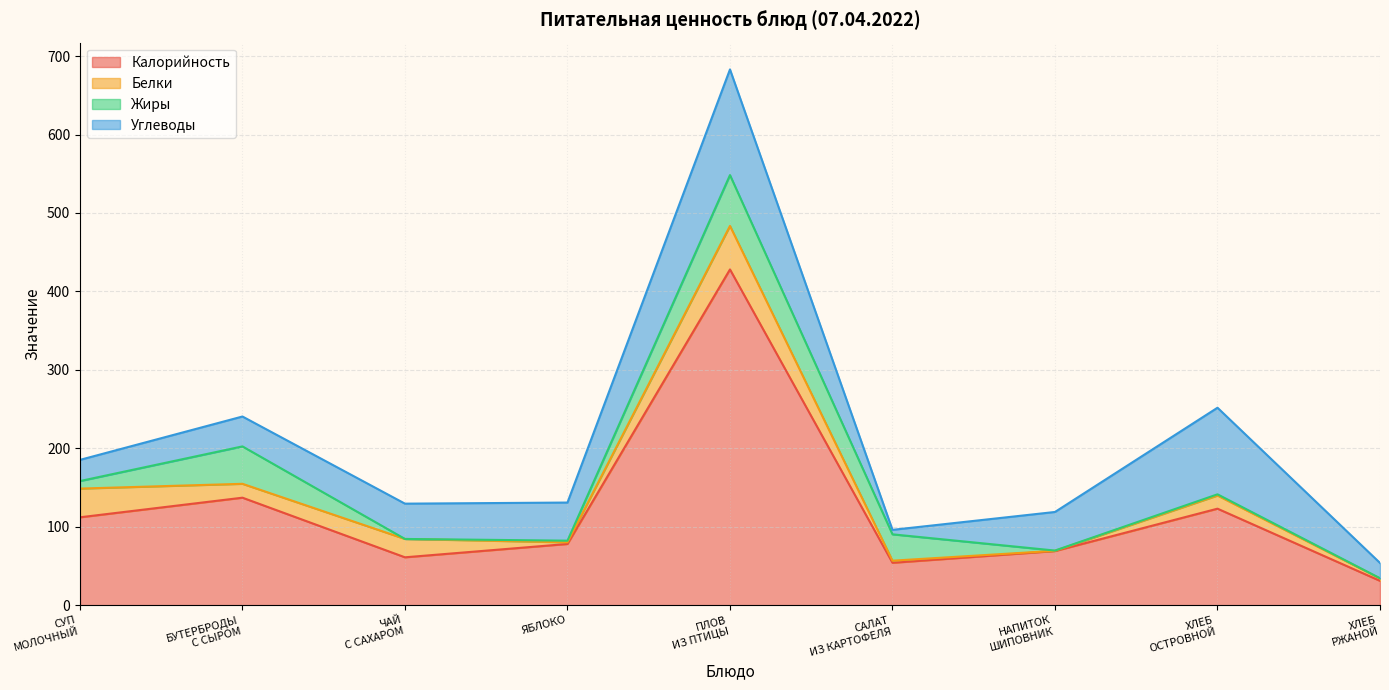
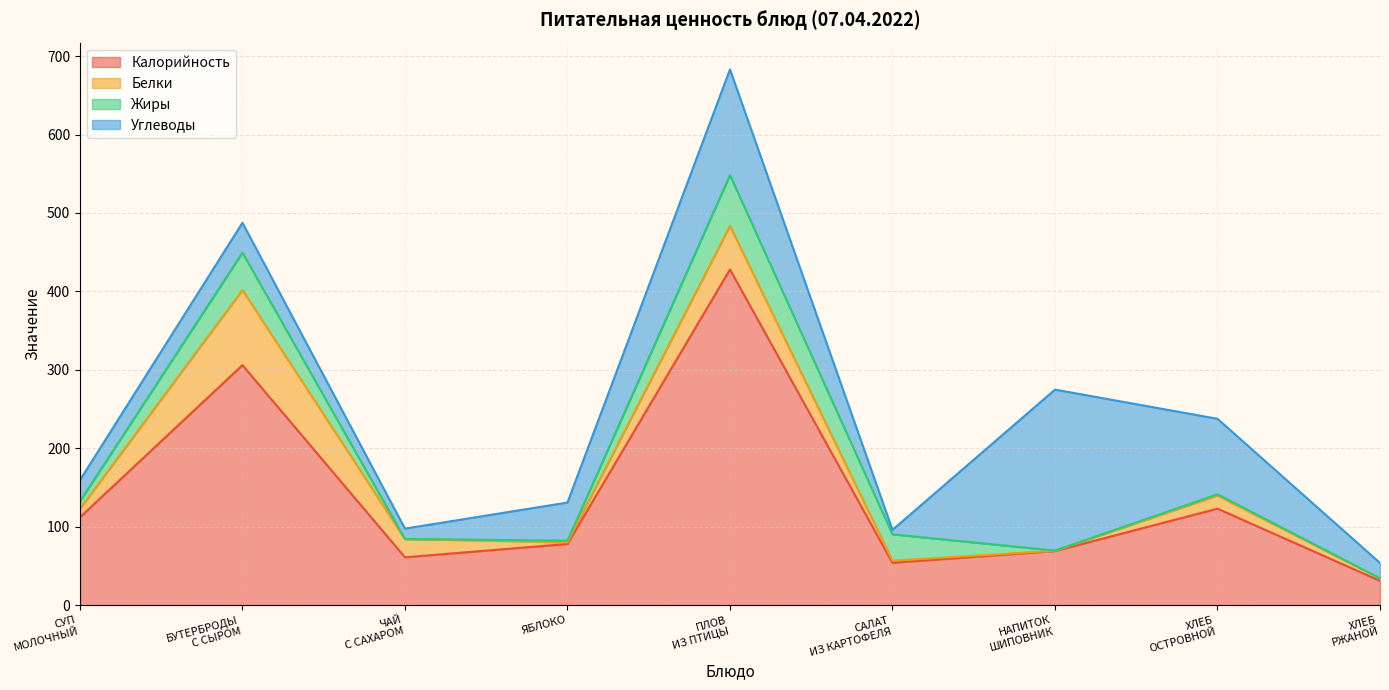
Белки, СУП МОЛОЧНЫЙ: 40 -> 10
Калорийность, БУТЕРБРОДЫ С СЫРОМ: 140 -> 310
Белки, БУТЕРБРОДЫ С СЫРОМ: 20 -> 100
Углеводы, ЧАЙ С САХАРОМ: 50 -> 10
Углеводы, НАПИТОК ШИПОВНИК: 50 -> 210
Углеводы, ХЛЕБ ОСТРОВНОЙ: 110 -> 100
